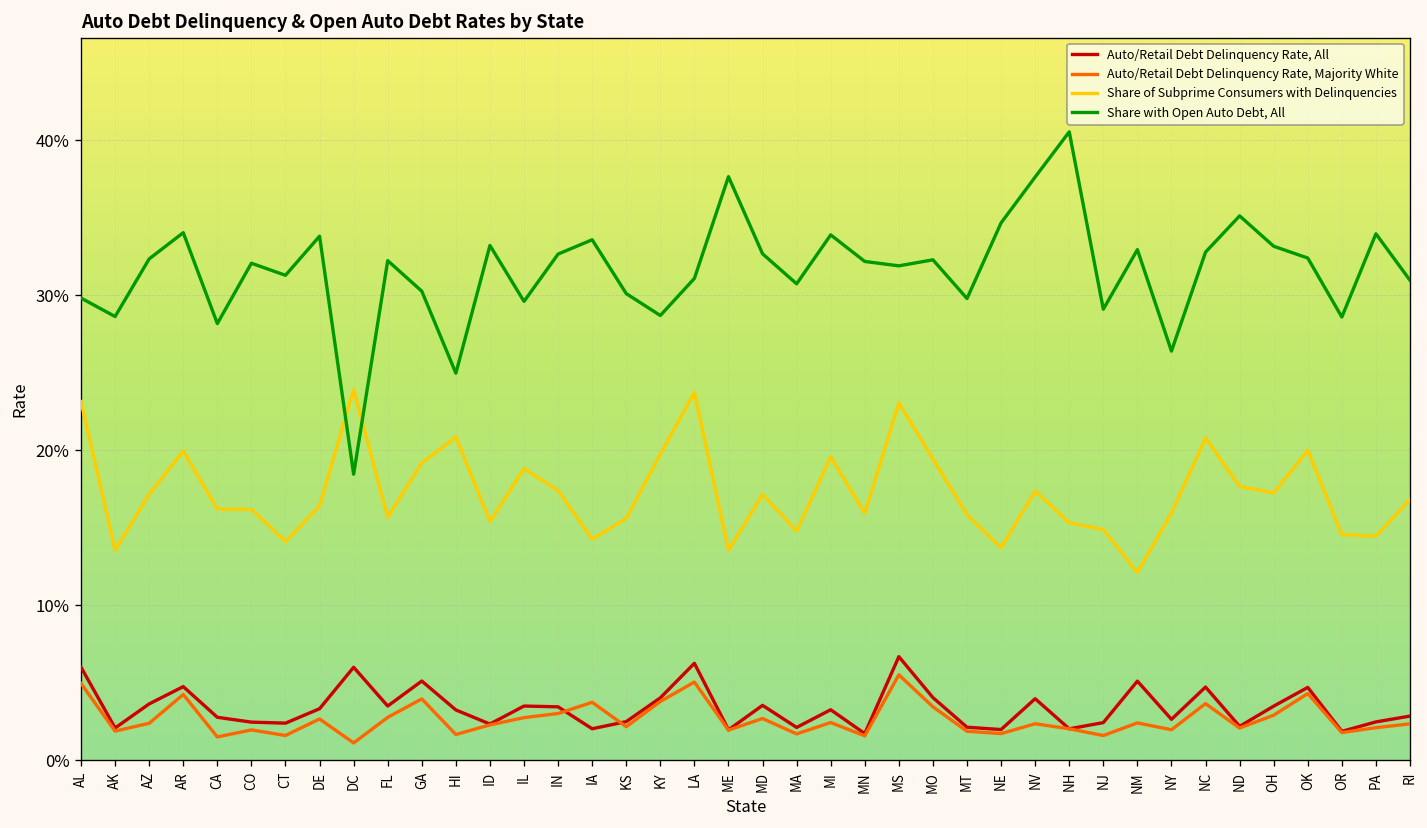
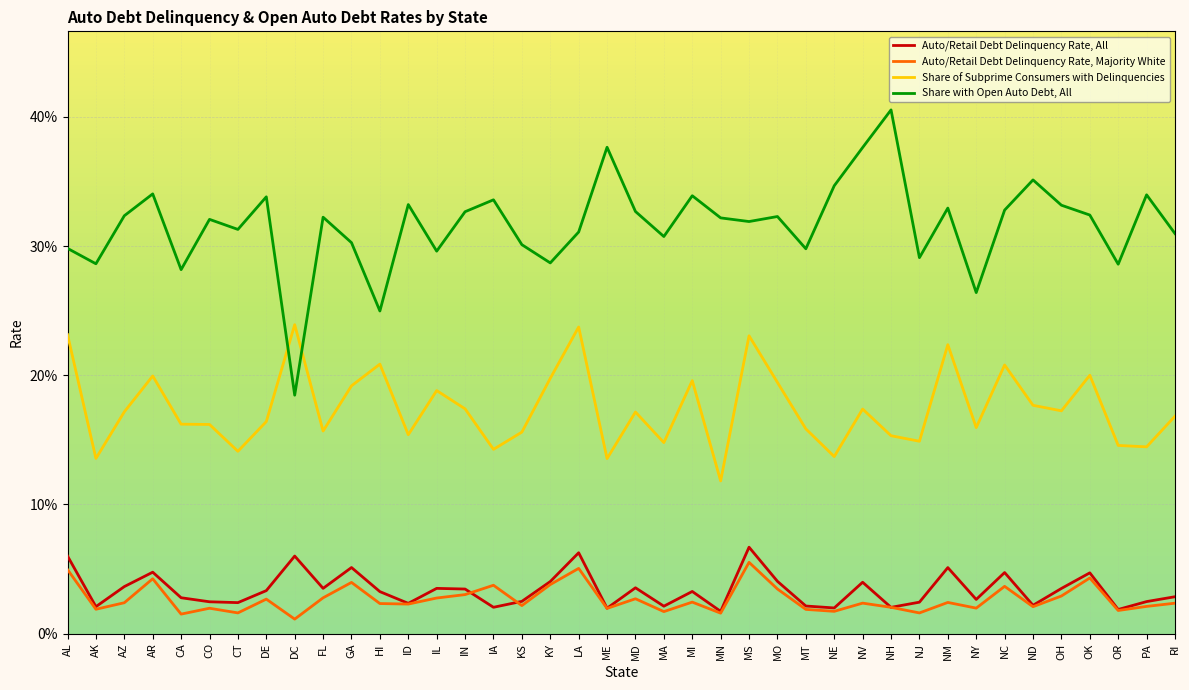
Auto/Retail Debt Delinquency Rate, Majority White, HI: 1.7% -> 2.3%
Share of Subprime Consumers with Delinquencies, MN: 15.9% -> 11.8%
Share of Subprime Consumers with Delinquencies, NM: 12.1% -> 22.4%
